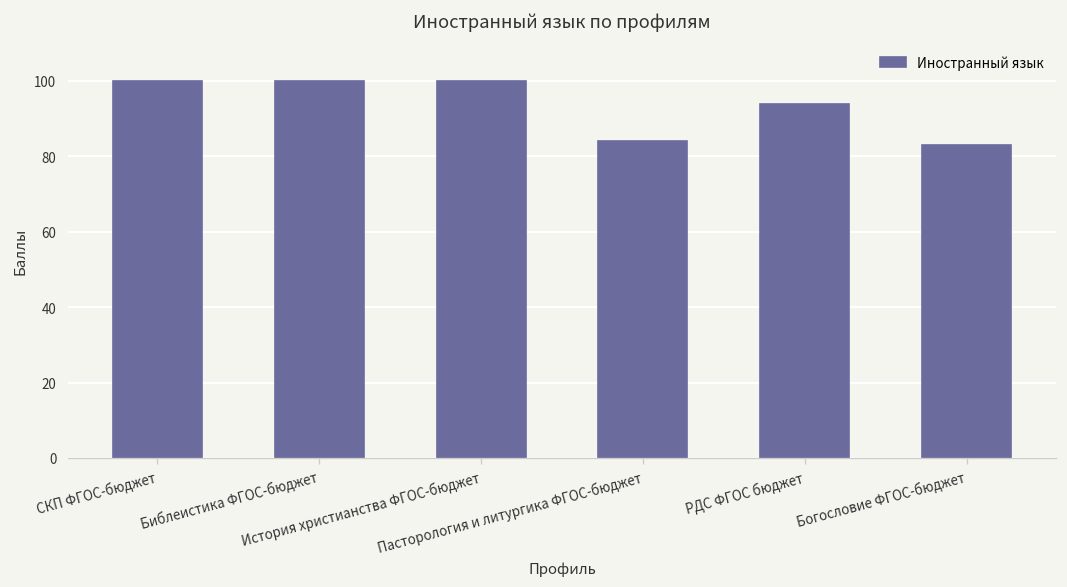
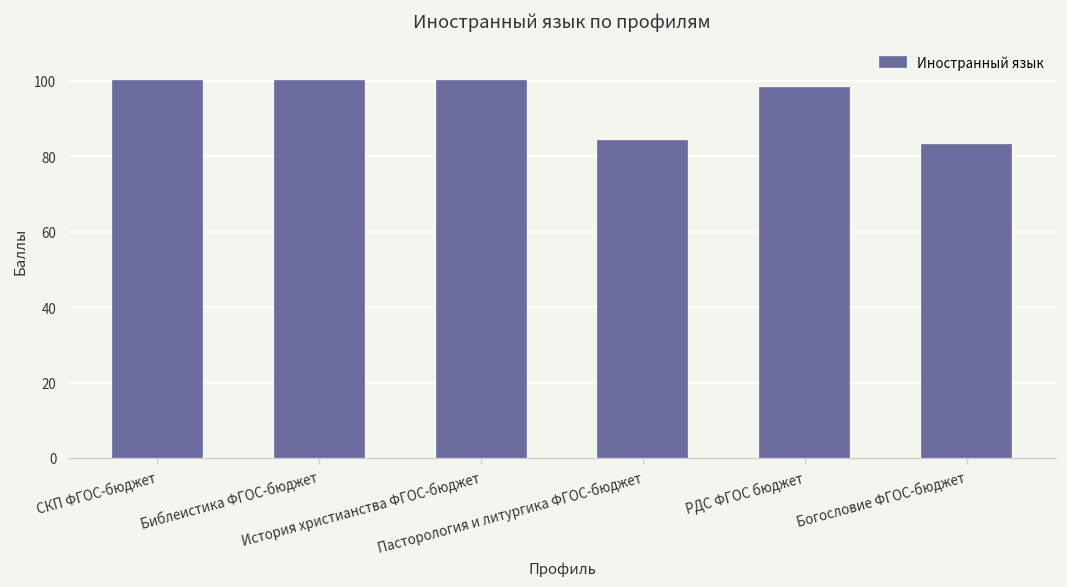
РДС ФГОС бюджет: 94 -> 98
